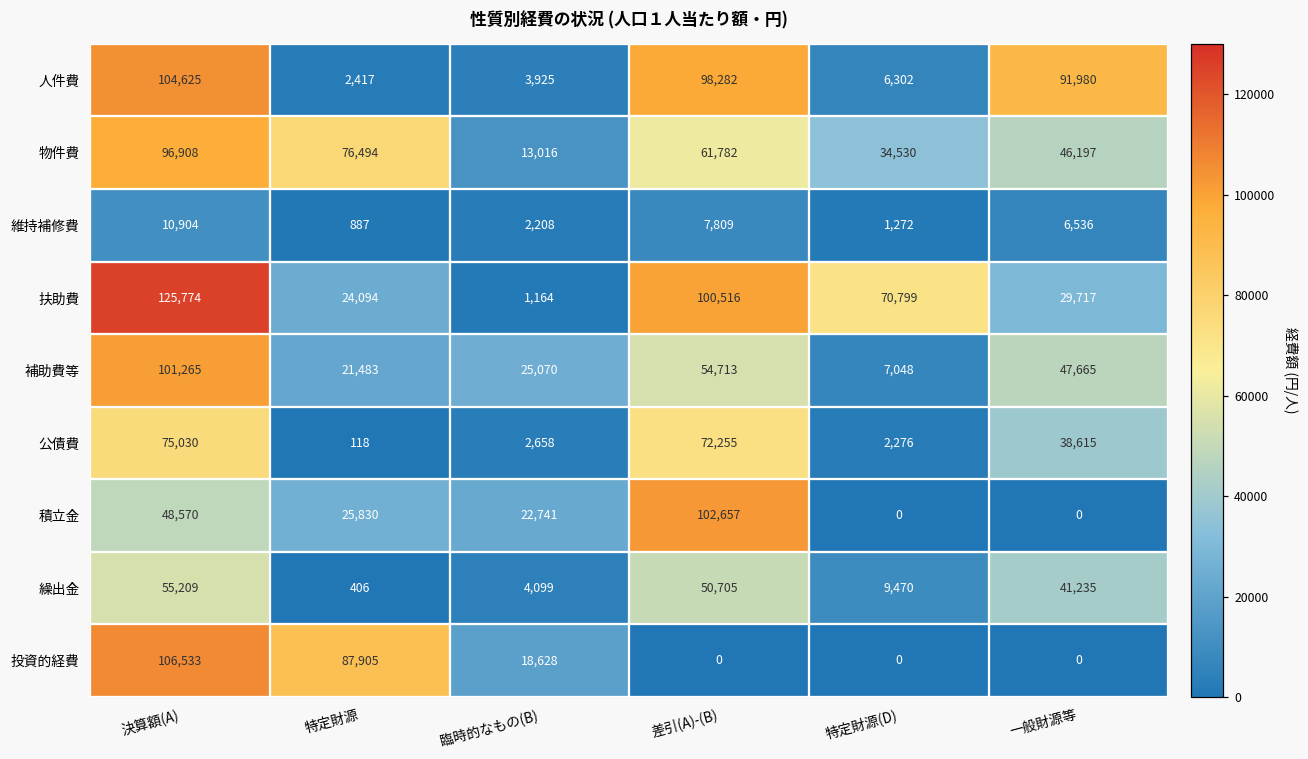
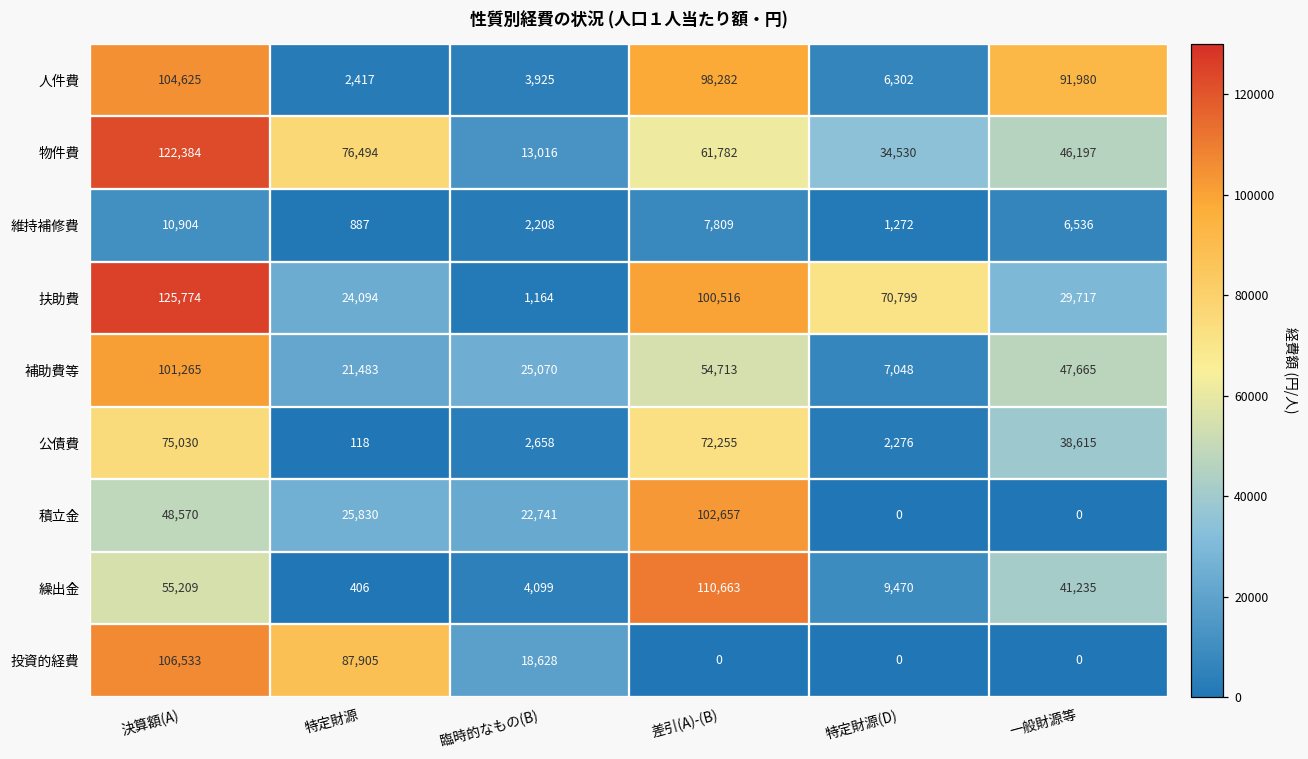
物件費, 決算額(A): 96,908 -> 122,384
繰出金, 差引(A)-(B): 50,705 -> 110,663
